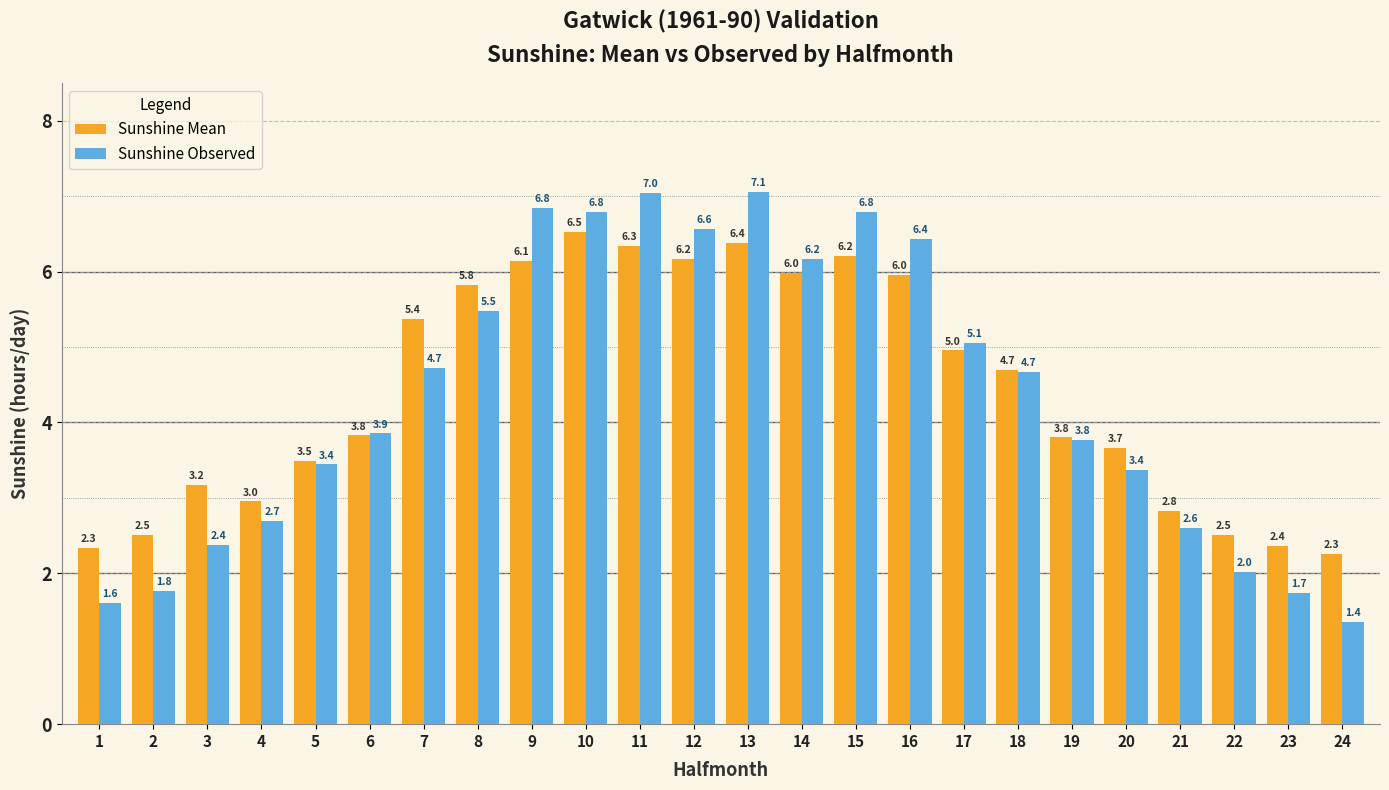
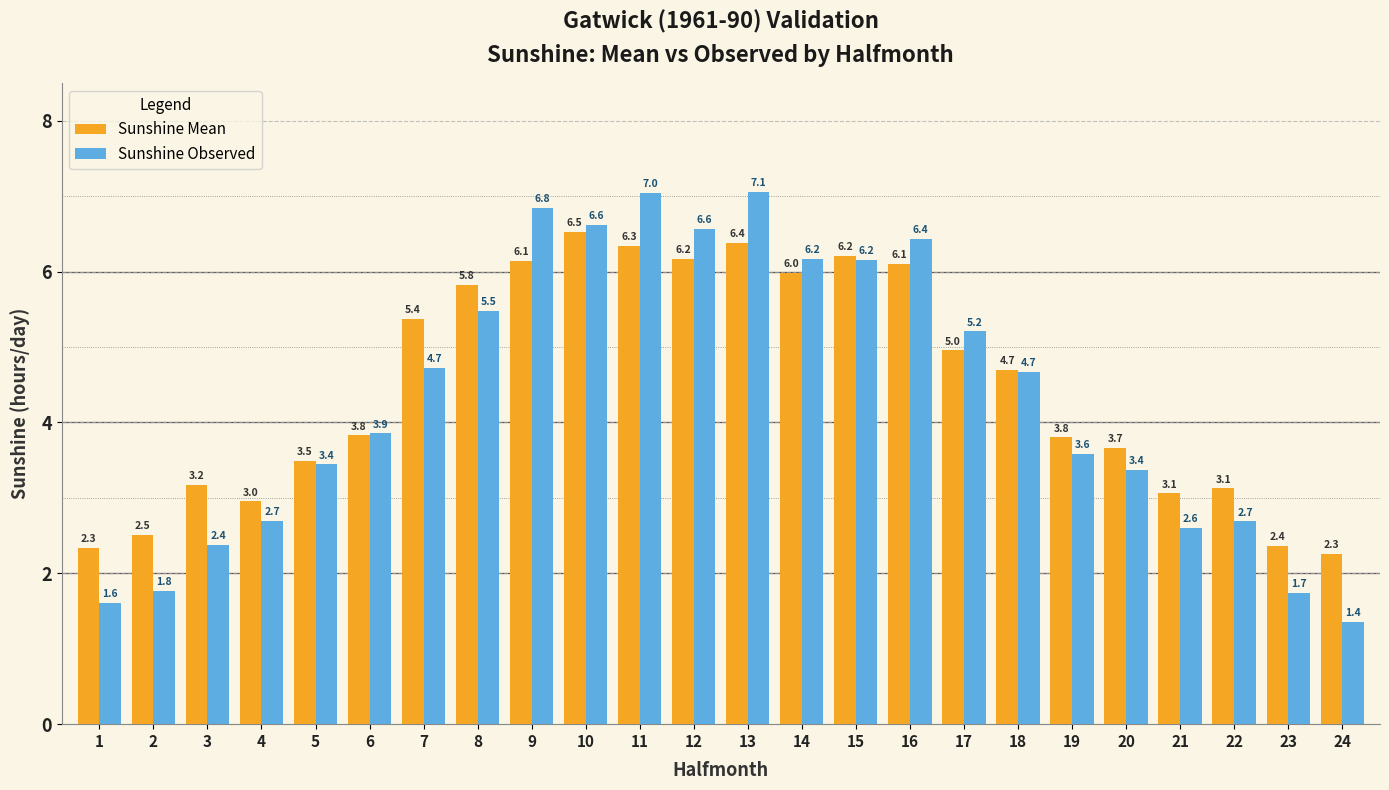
Sunshine Observed, 10: 6.8 -> 6.6
Sunshine Observed, 15: 6.8 -> 6.2
Sunshine Mean, 16: 6.0 -> 6.1
Sunshine Observed, 17: 5.1 -> 5.2
Sunshine Observed, 19: 3.8 -> 3.6
Sunshine Mean, 21: 2.8 -> 3.1
Sunshine Mean, 22: 2.5 -> 3.1
Sunshine Observed, 22: 2.0 -> 2.7
